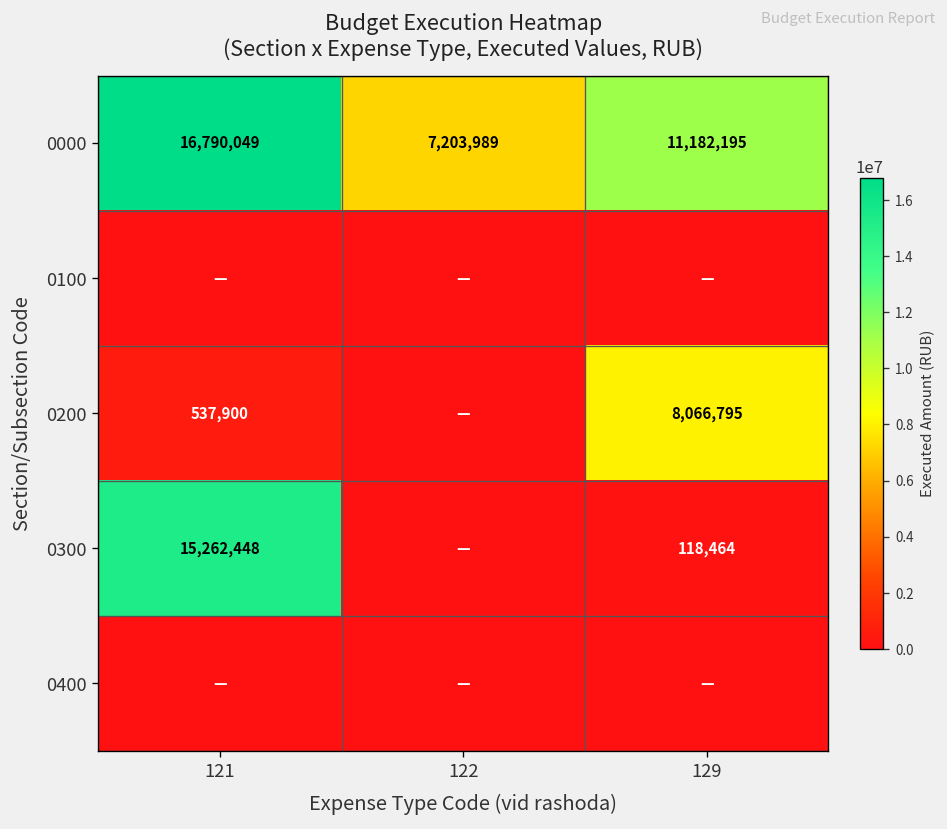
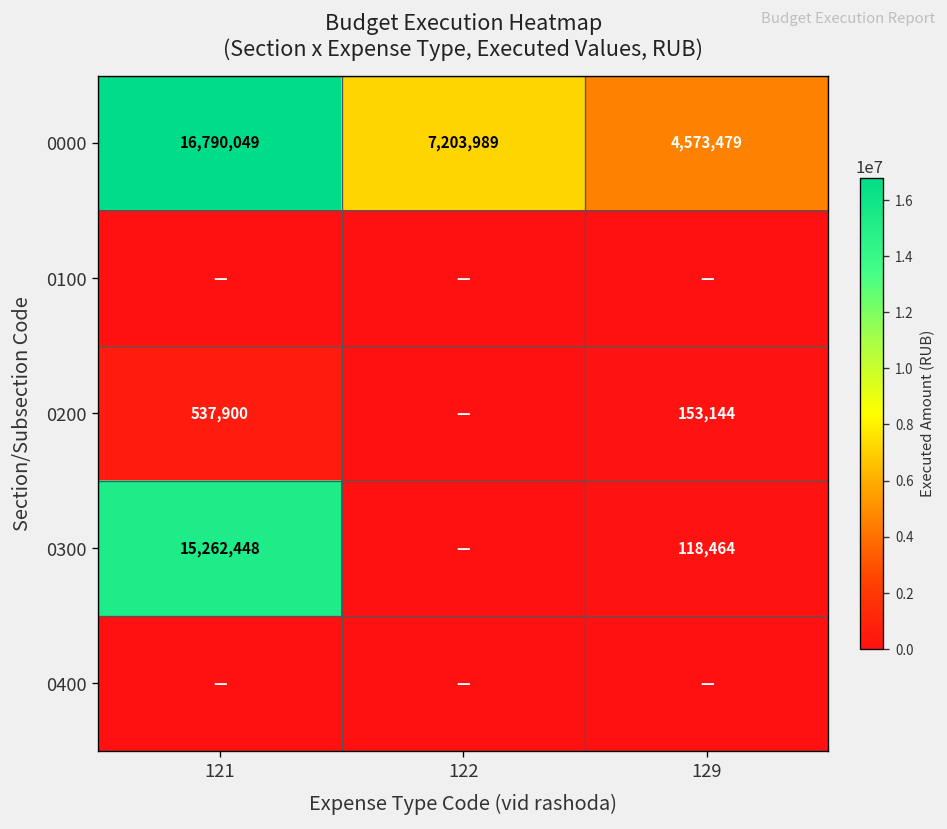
0000, 129: 11,182,195 -> 4,573,479
0200, 129: 8,066,795 -> 153,144
